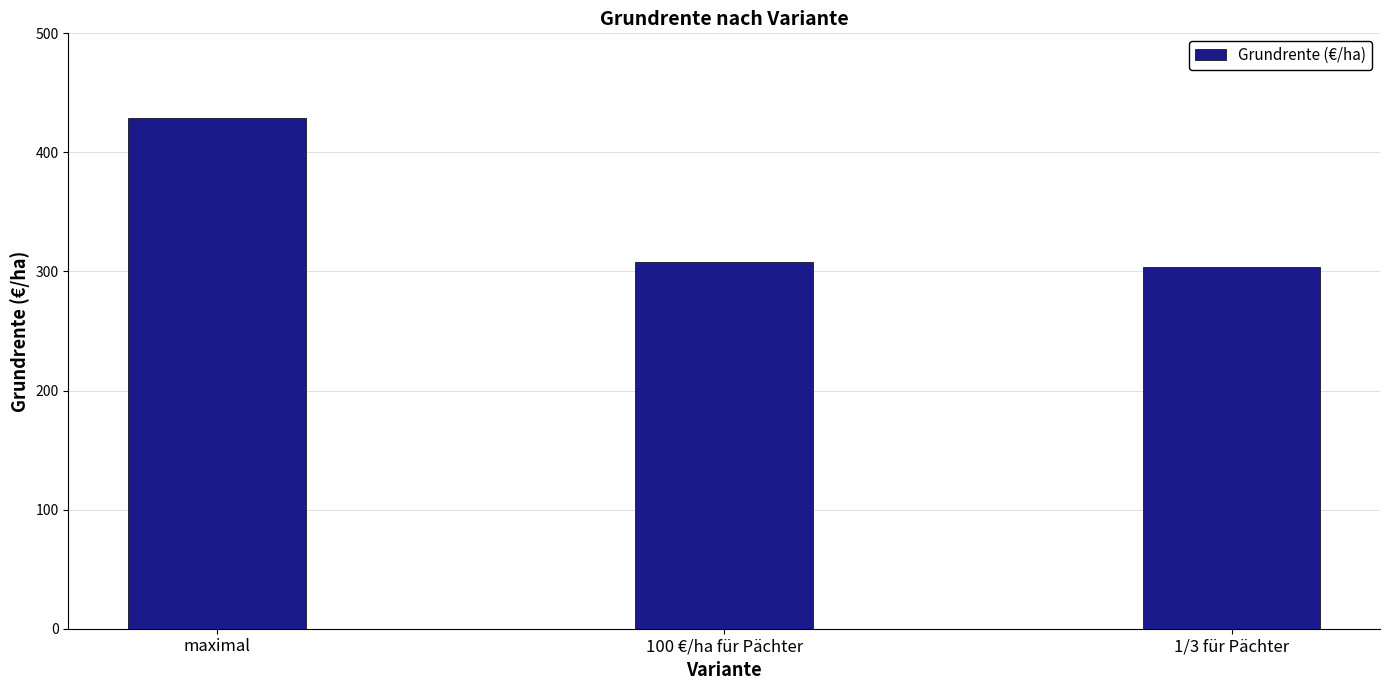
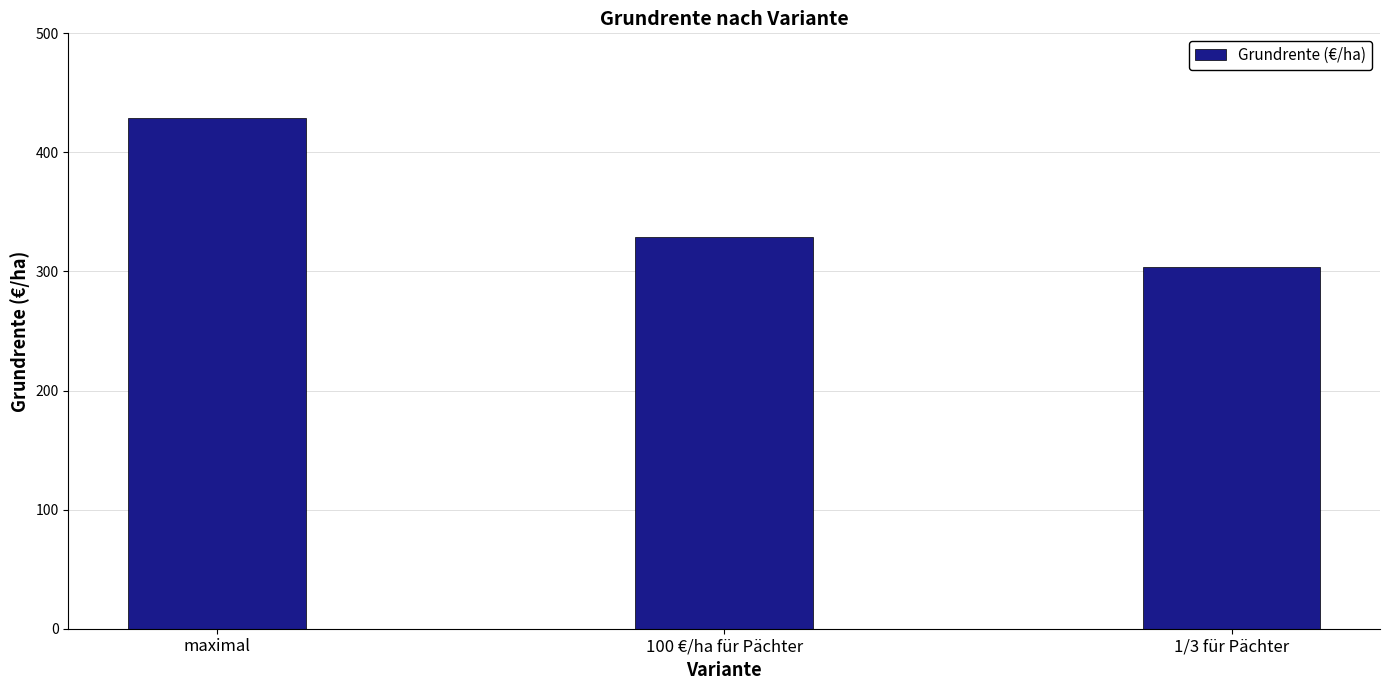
100 €/ha für Pächter: 308 -> 329
